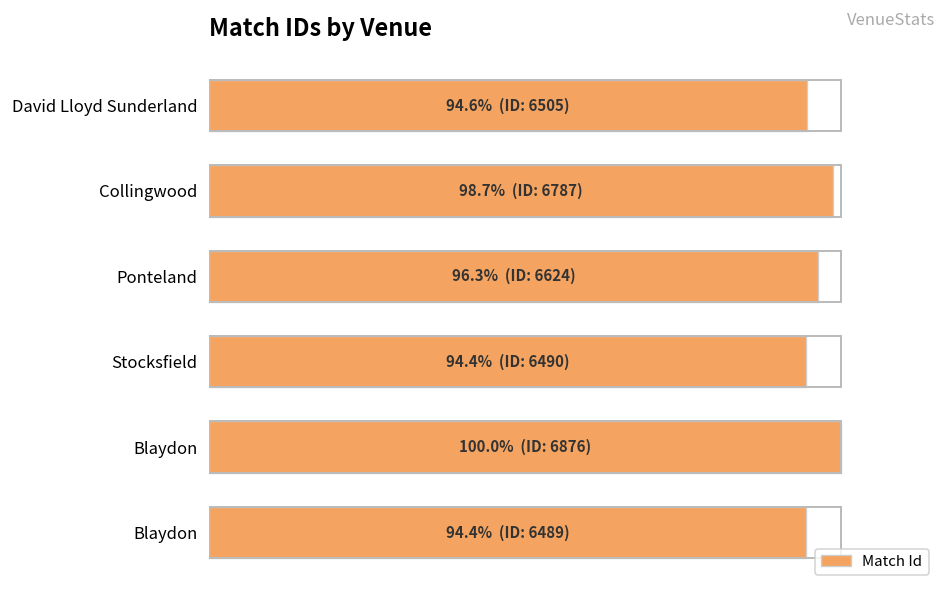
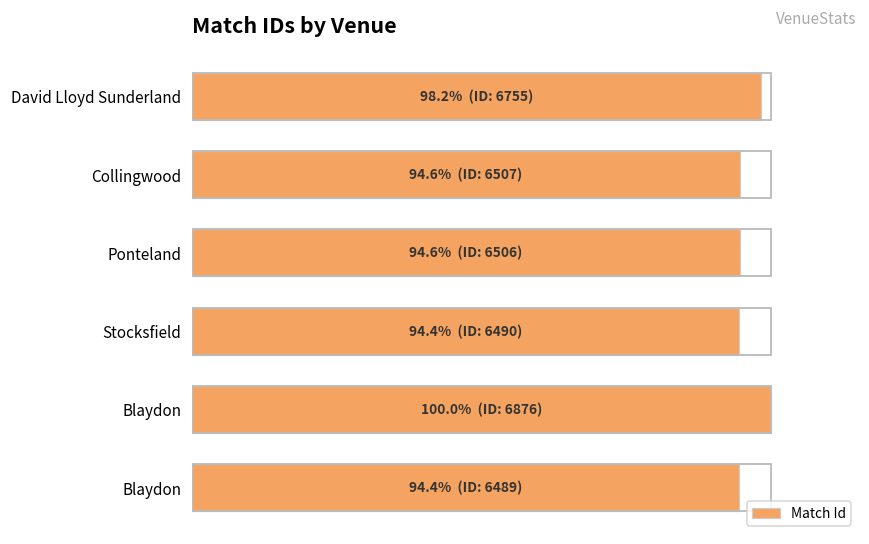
David Lloyd Sunderland: 94.6% (ID: 6505) -> 98.2% (ID: 6755)
Collingwood: 98.7% (ID: 6787) -> 94.6% (ID: 6507)
Ponteland: 96.3% (ID: 6624) -> 94.6% (ID: 6506)
